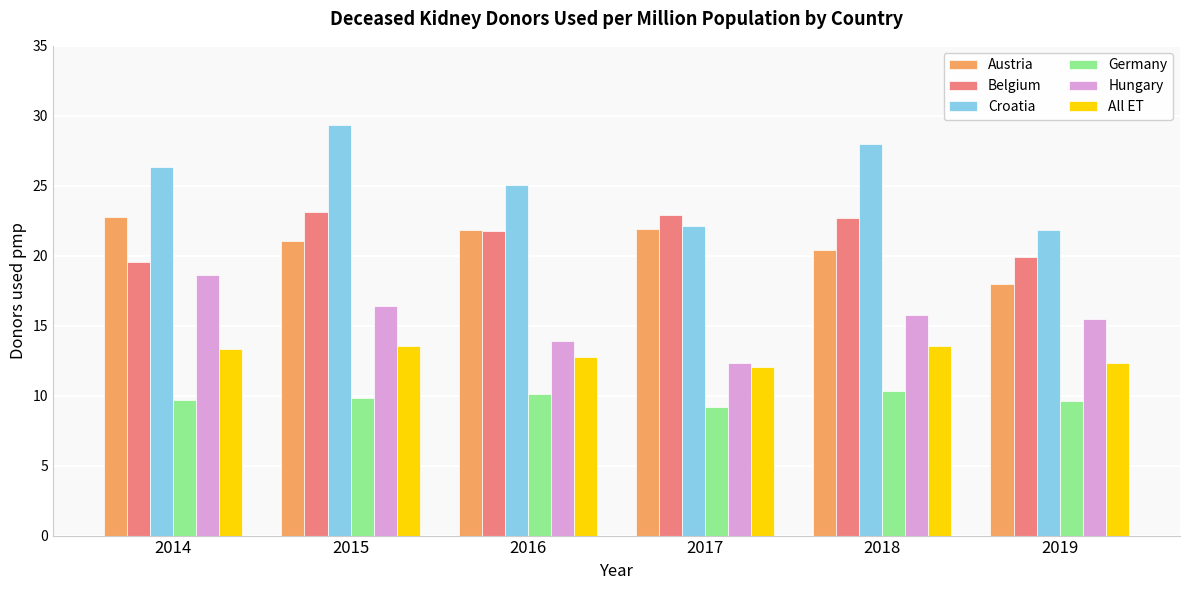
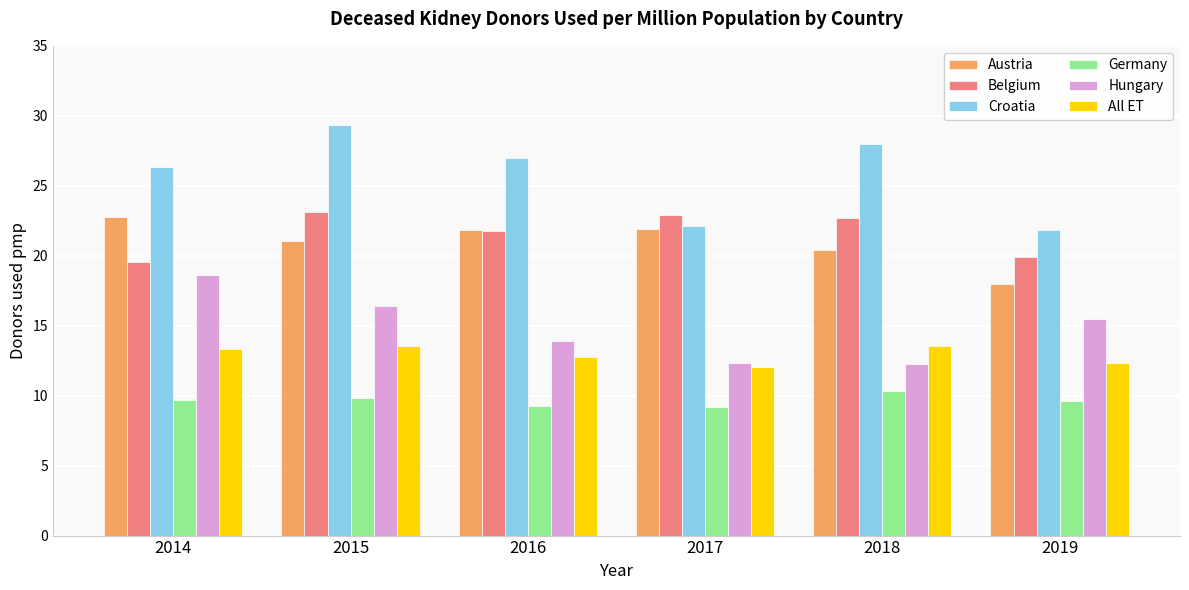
Croatia, 2016: 25.1 -> 27.0
Germany, 2016: 10.1 -> 9.3
Hungary, 2018: 15.7 -> 12.2
